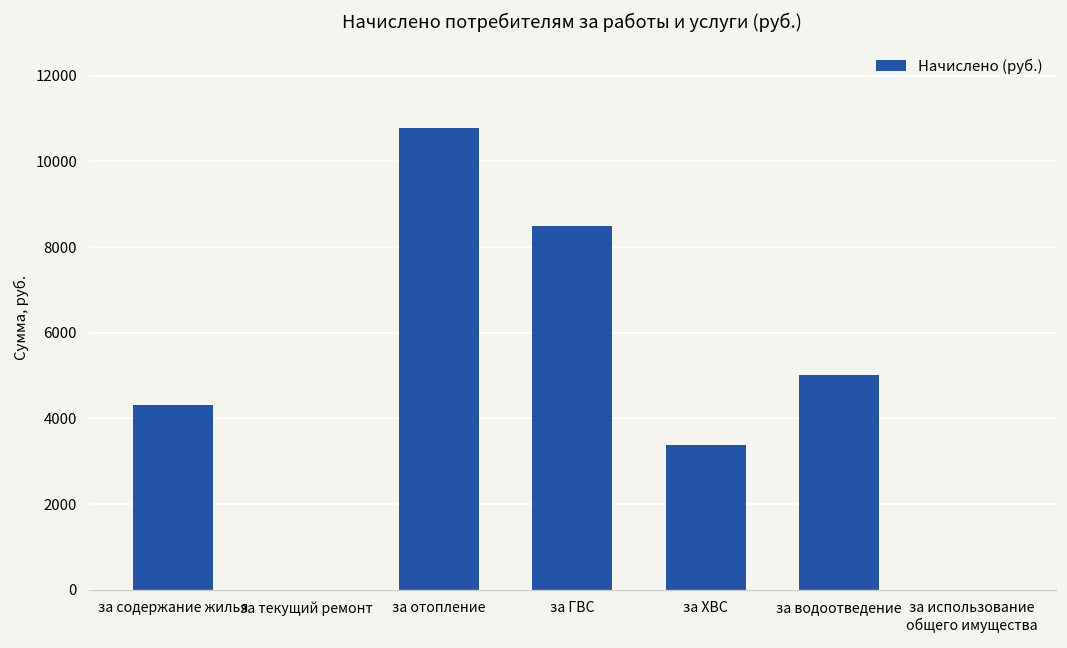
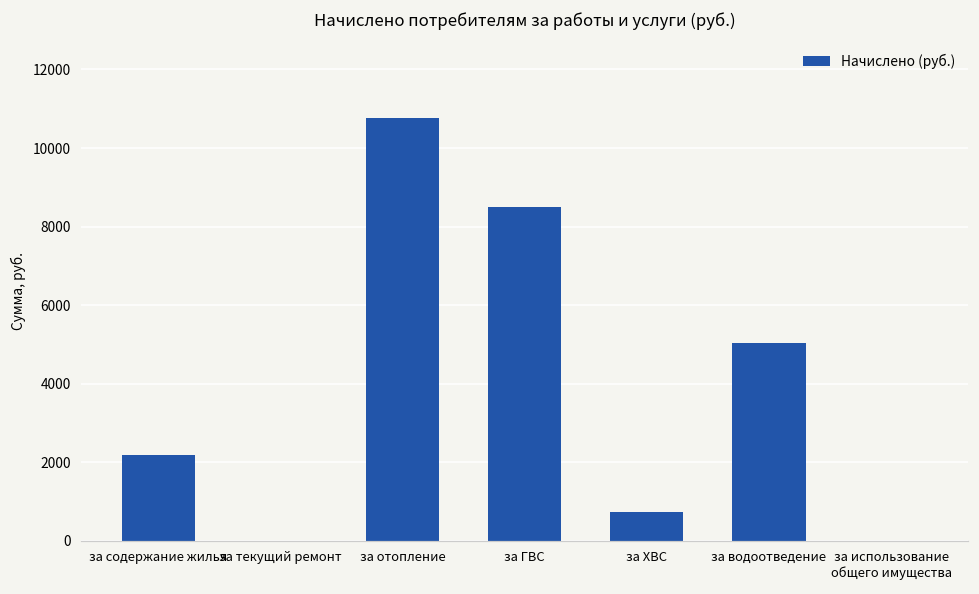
за содержание жилья: 4300 -> 2200
за ХВС: 3400 -> 700
